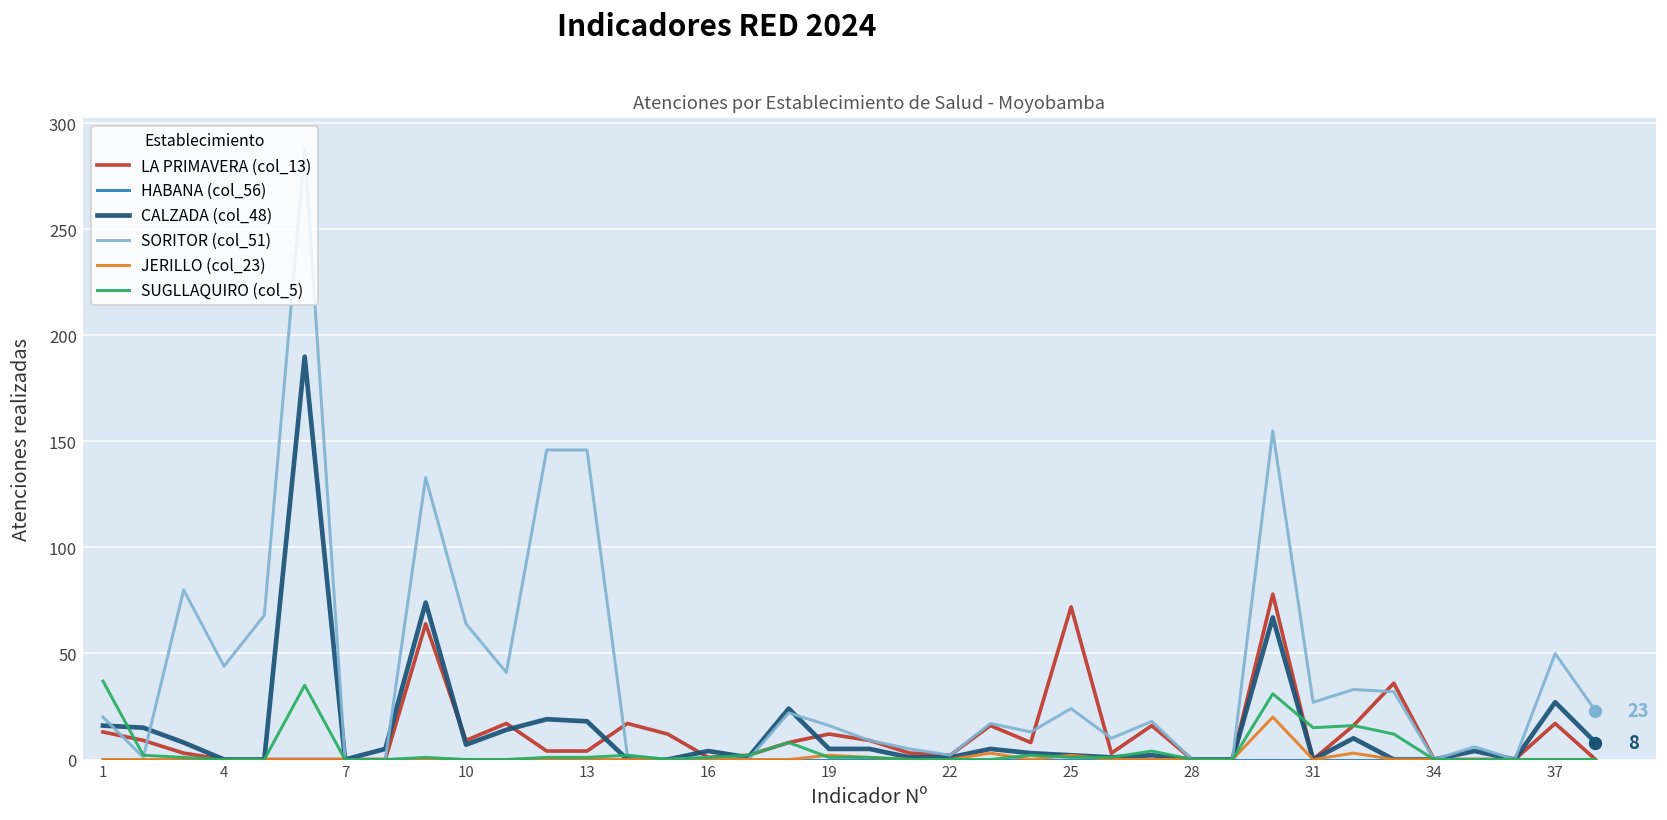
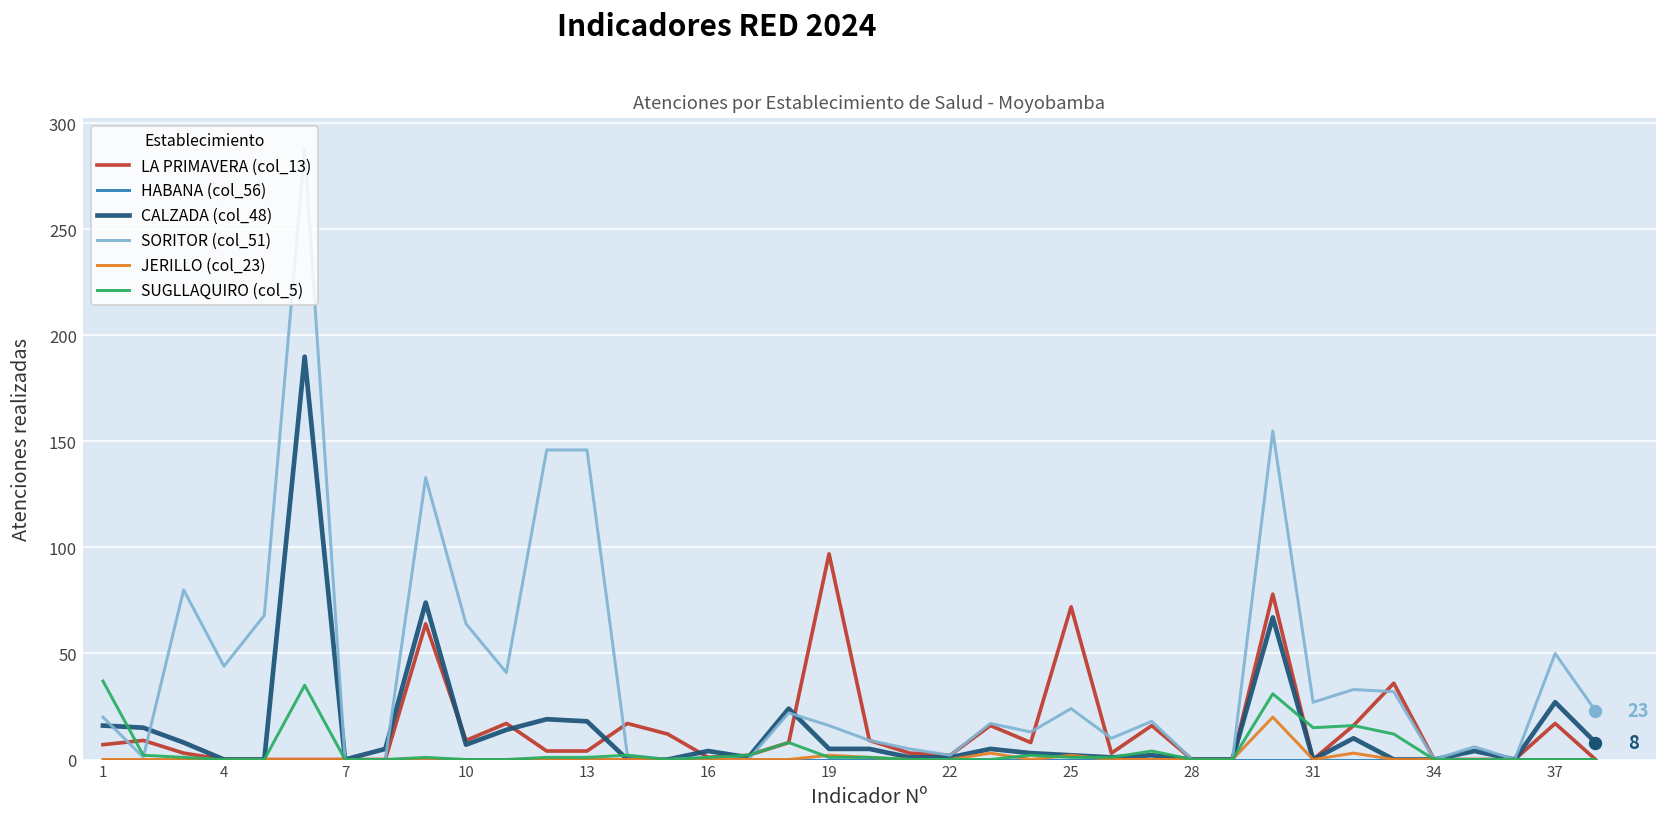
LA PRIMAVERA (col_13), 1: 13 -> 7
LA PRIMAVERA (col_13), 19: 12 -> 97
